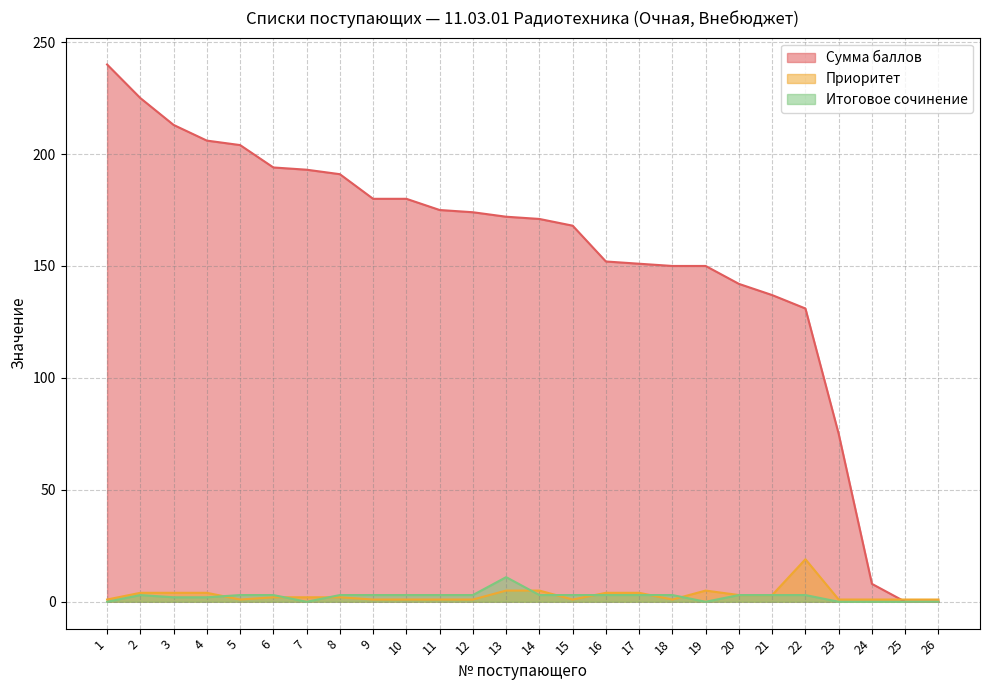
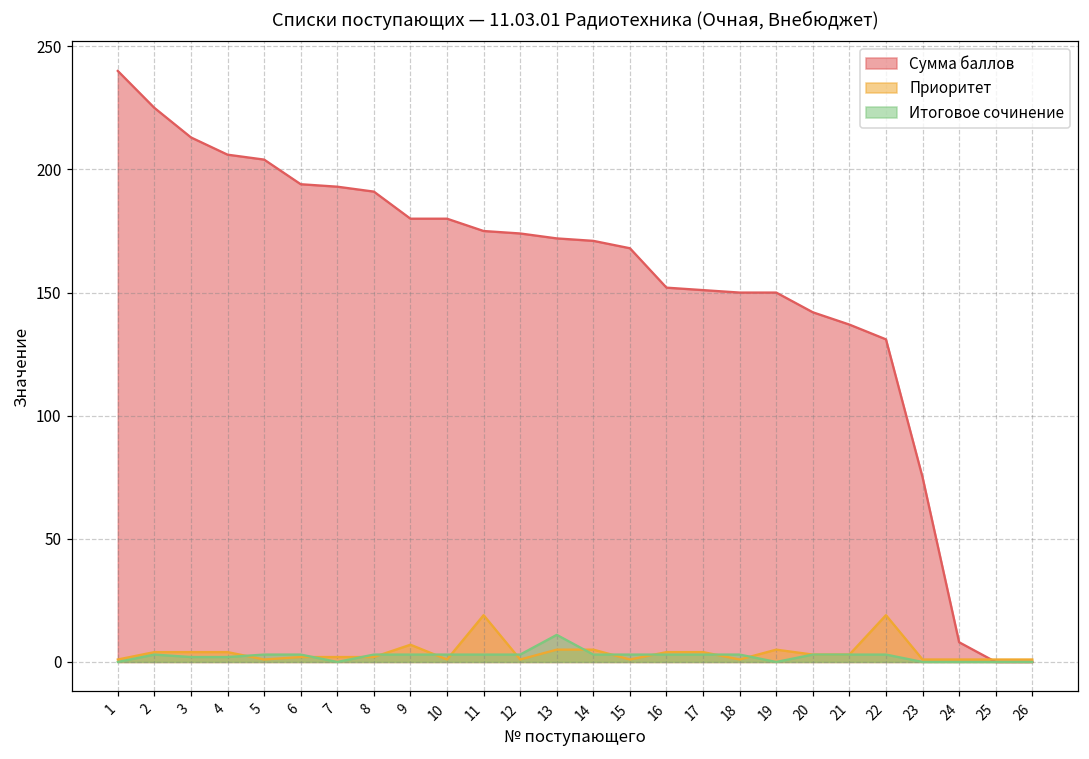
Приоритет, 9: 1 -> 7
Приоритет, 11: 1 -> 19
